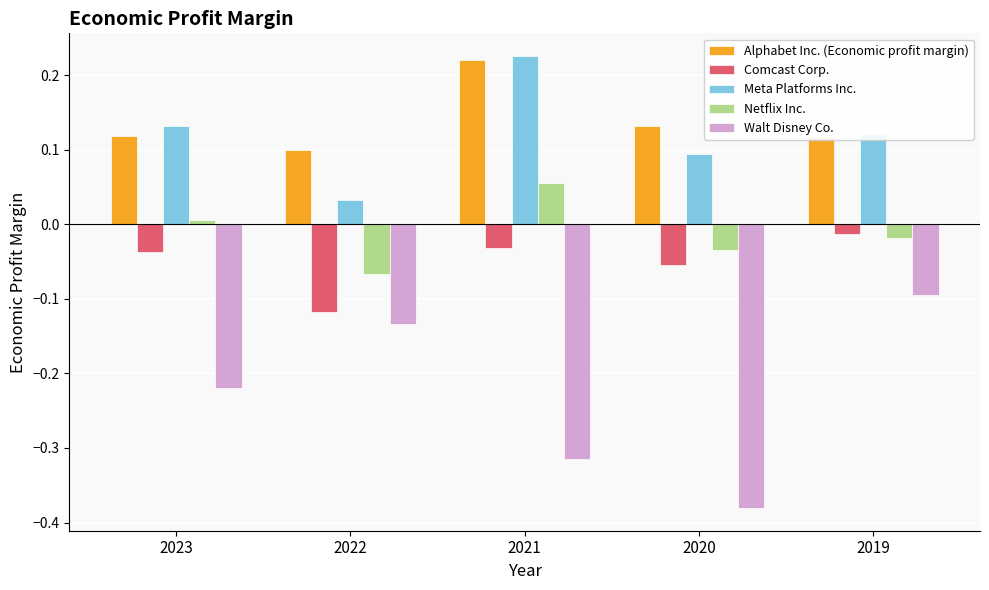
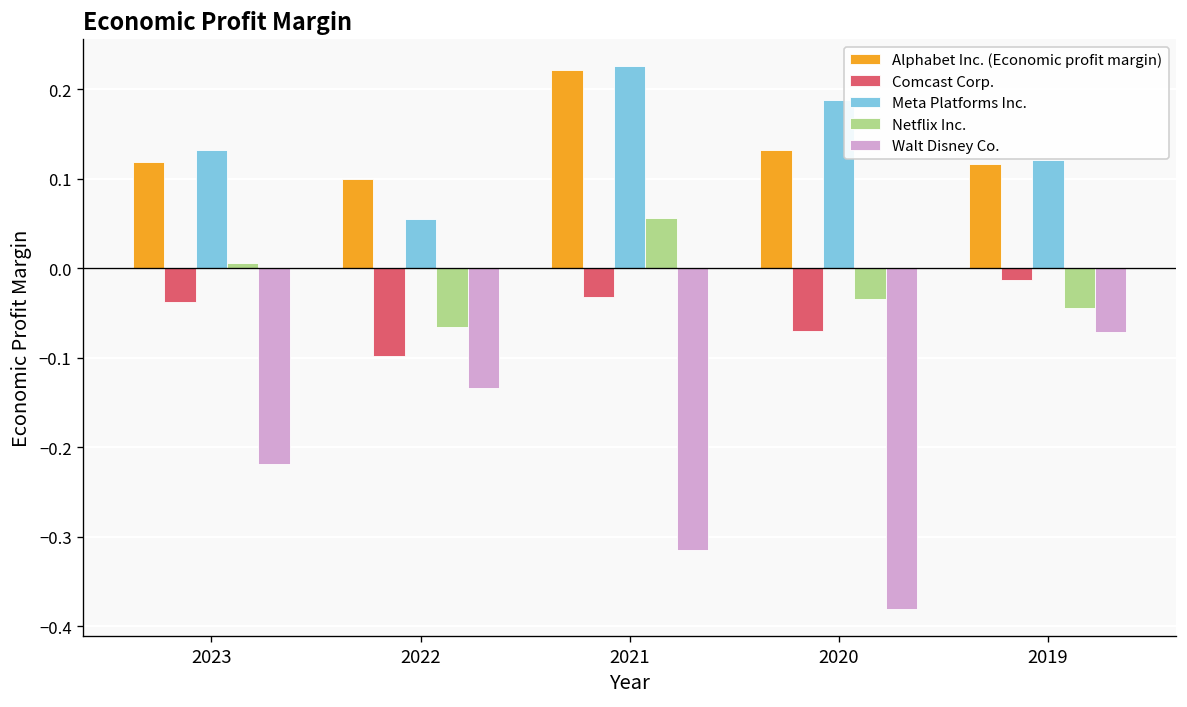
Comcast Corp., 2022: -0.12 -> -0.10
Meta Platforms Inc., 2022: 0.03 -> 0.05
Comcast Corp., 2020: -0.06 -> -0.07
Meta Platforms Inc., 2020: 0.09 -> 0.19
Netflix Inc., 2019: -0.02 -> -0.04
Walt Disney Co., 2019: -0.09 -> -0.07
